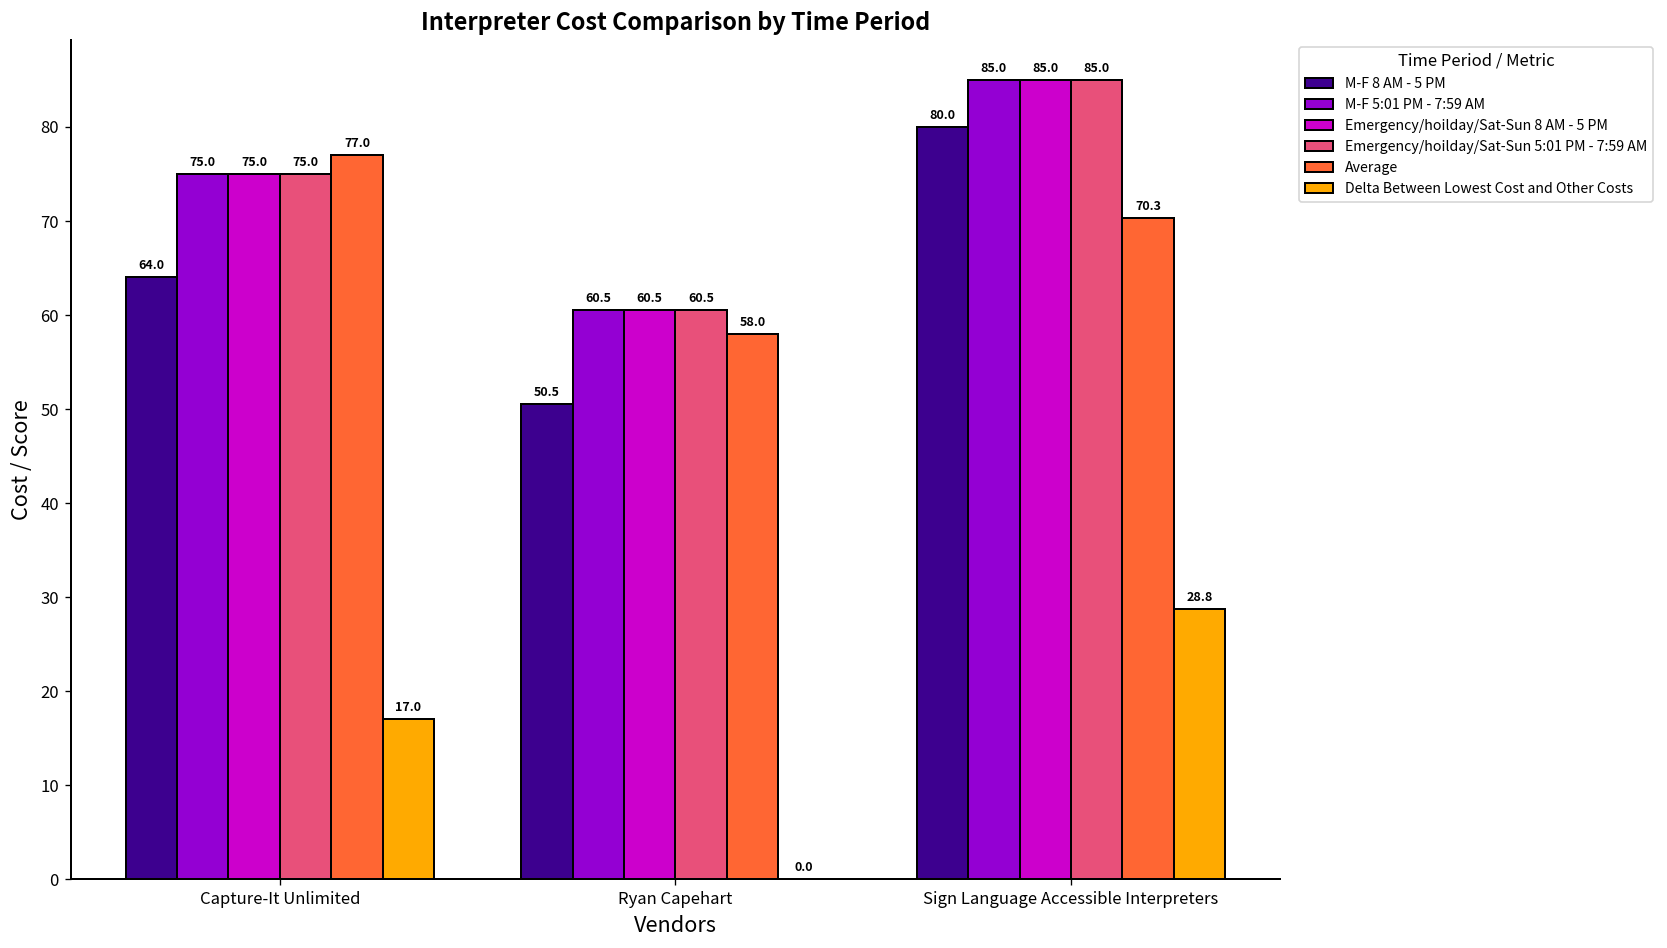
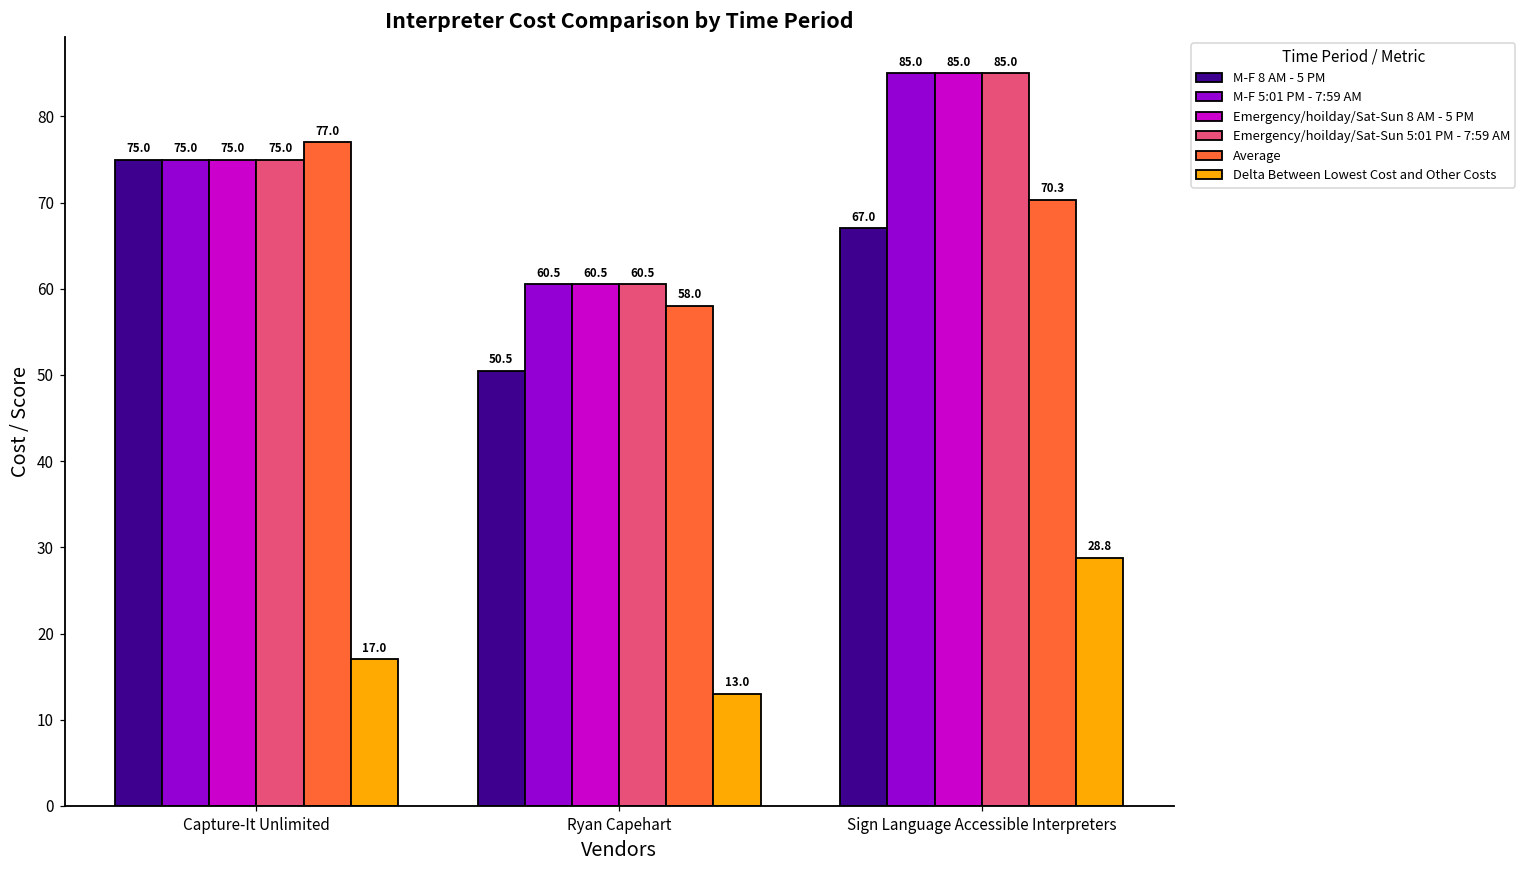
M-F 8 AM - 5 PM, Capture-It Unlimited: 64.0 -> 75.0
Delta Between Lowest Cost and Other Costs, Ryan Capehart: 0.0 -> 13.0
M-F 8 AM - 5 PM, Sign Language Accessible Interpreters: 80.0 -> 67.0
